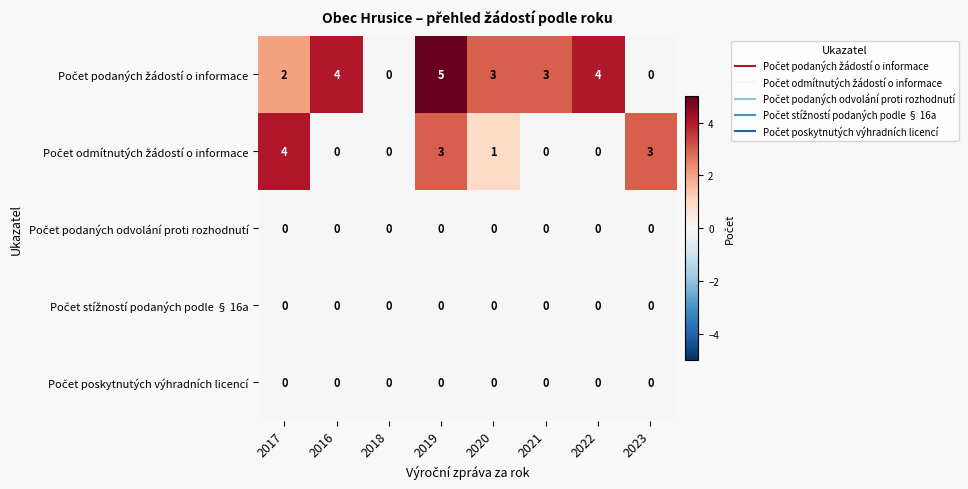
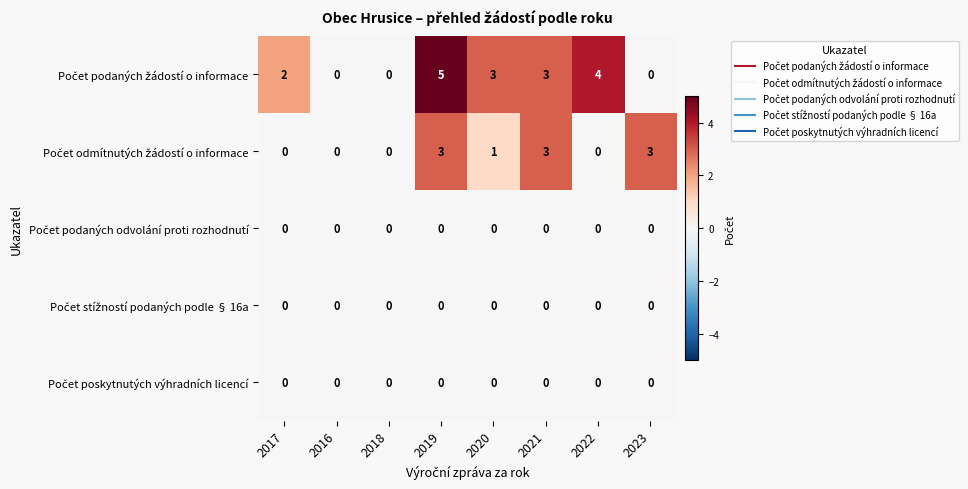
Počet podaných žádostí o informace, 2016: 4 -> 0
Počet odmítnutých žádostí o informace, 2017: 4 -> 0
Počet odmítnutých žádostí o informace, 2021: 0 -> 3
